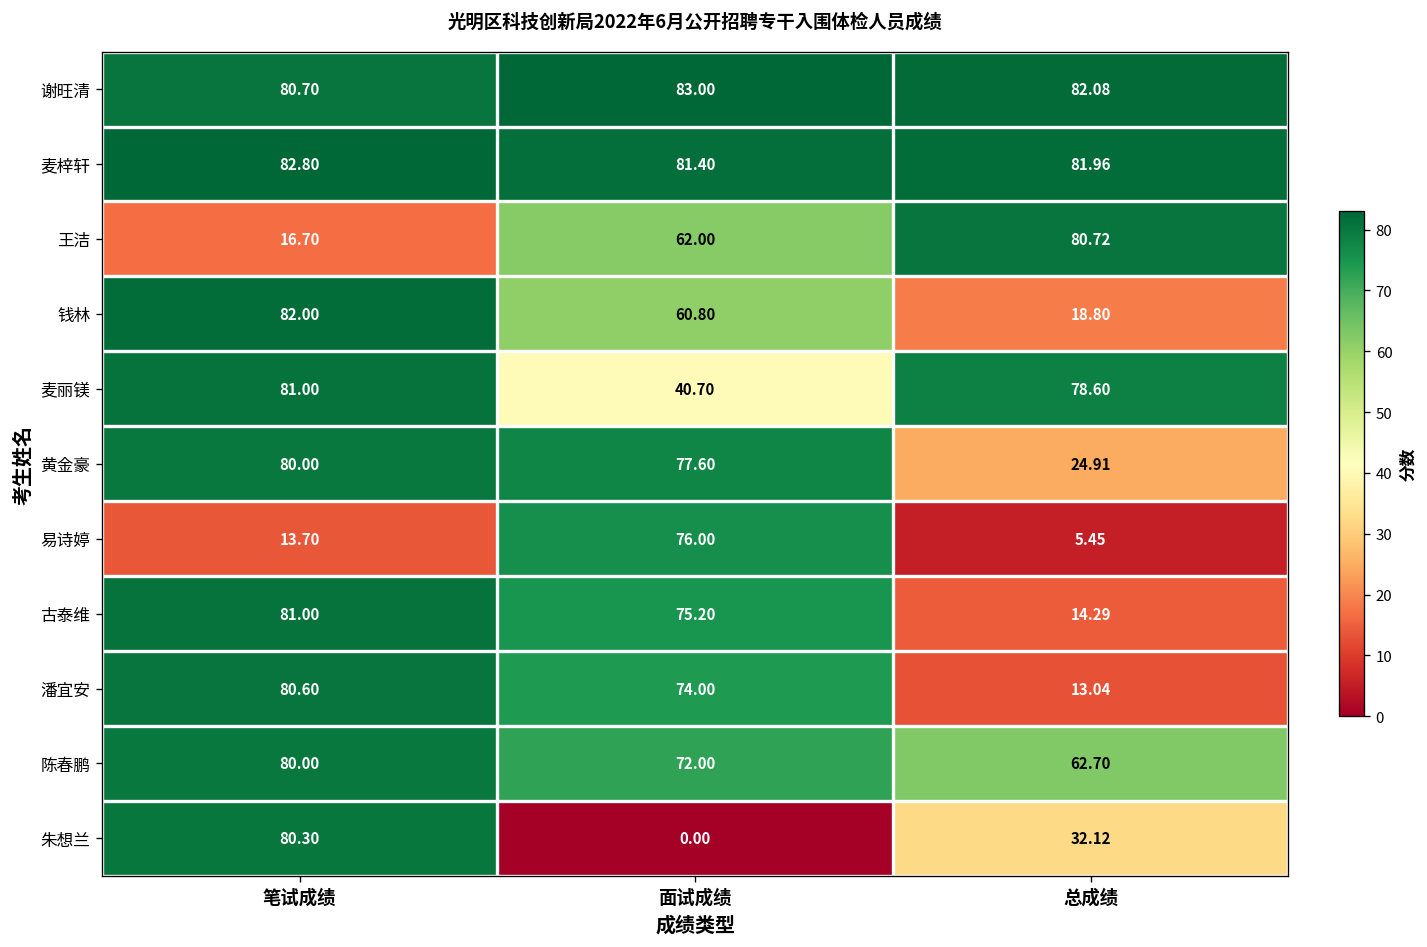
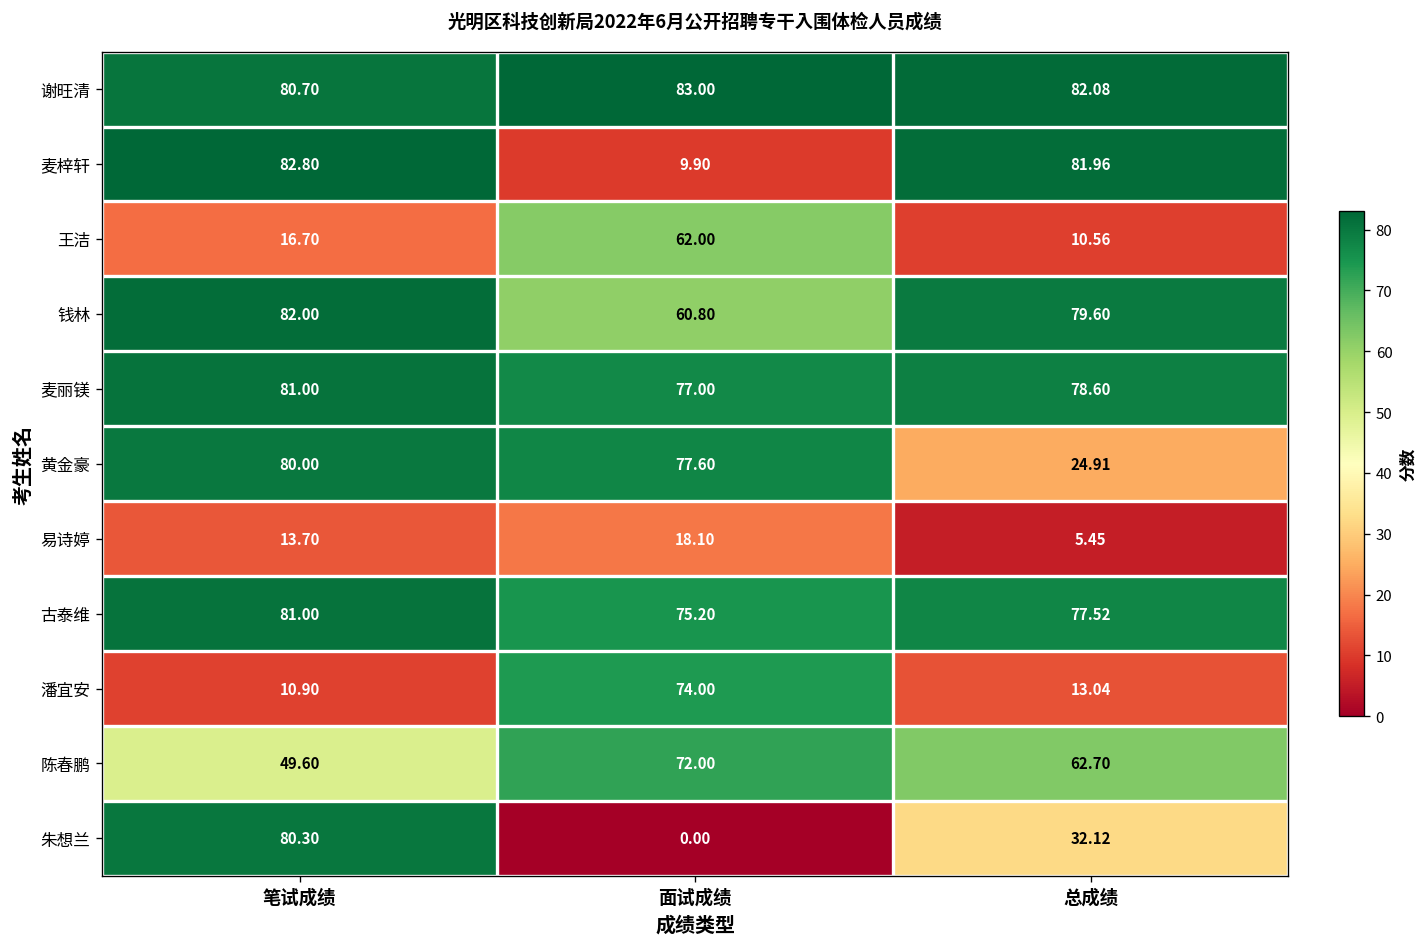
麦梓轩, 面试成绩: 81.40 -> 9.90
王洁, 总成绩: 80.72 -> 10.56
钱林, 总成绩: 18.80 -> 79.60
麦丽镁, 面试成绩: 40.70 -> 77.00
易诗婷, 面试成绩: 76.00 -> 18.10
古泰维, 总成绩: 14.29 -> 77.52
潘宜安, 笔试成绩: 80.60 -> 10.90
陈春鹏, 笔试成绩: 80.00 -> 49.60
